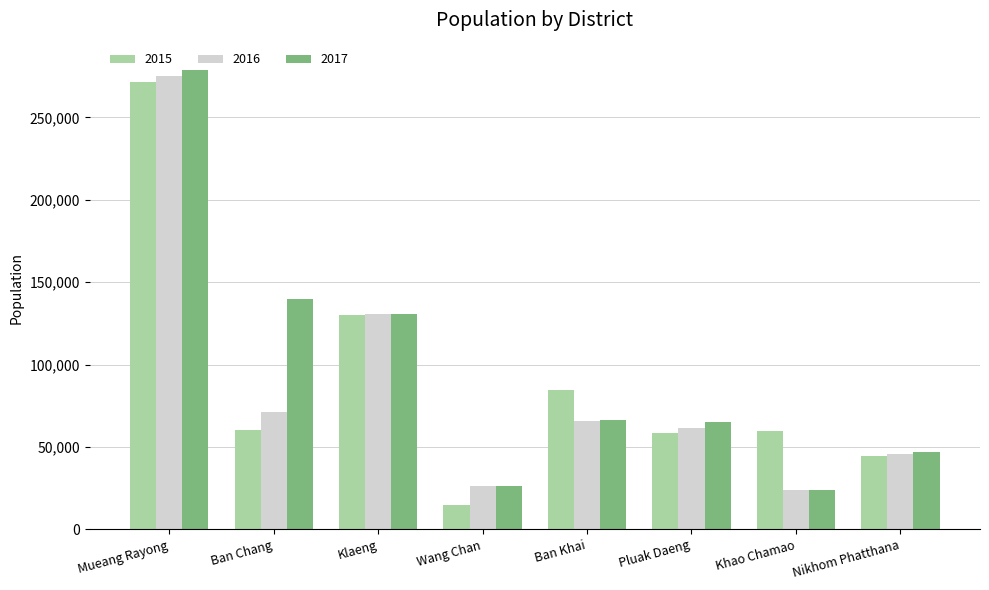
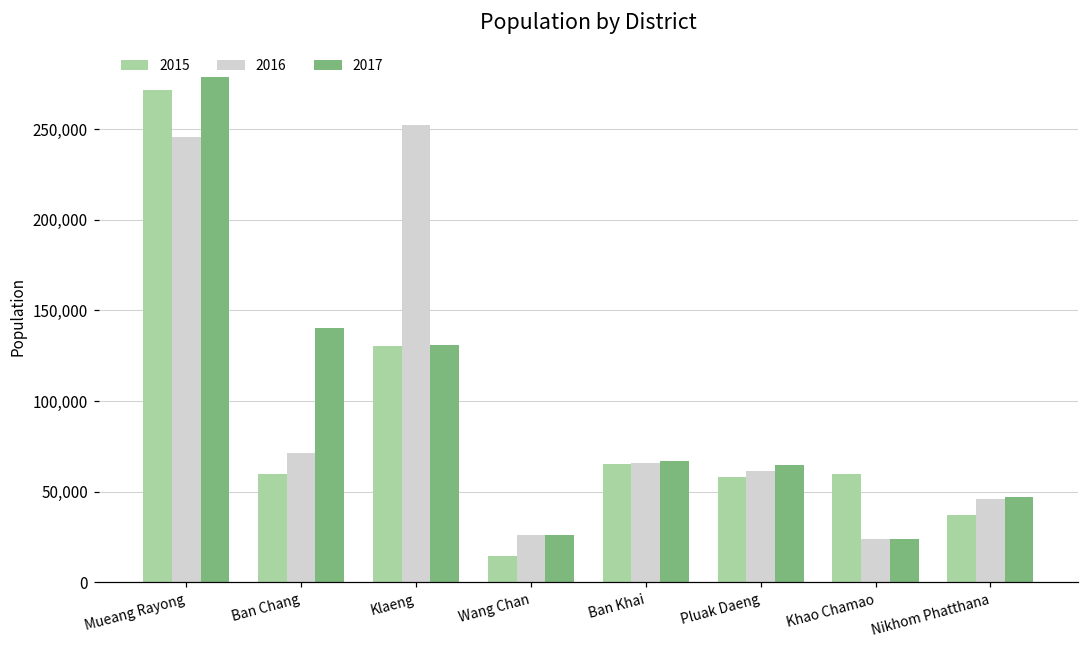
2016, Mueang Rayong: 275,000 -> 246,000
2016, Klaeng: 131,000 -> 252,000
2015, Ban Khai: 85,000 -> 65,000
2015, Nikhom Phatthana: 44,000 -> 37,000
